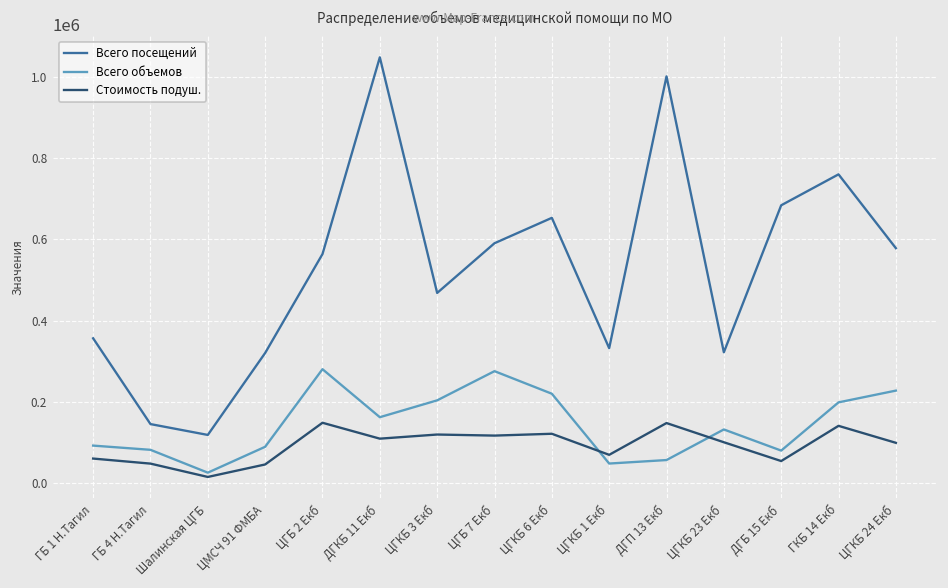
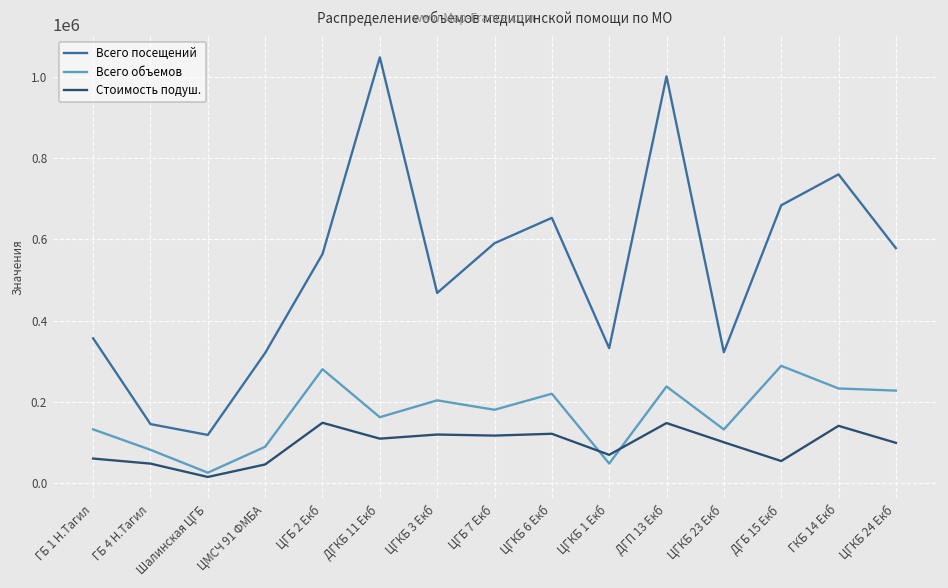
Всего объемов, ГБ 1 Н.Тагил: 90000 -> 130000
Всего объемов, ЦГБ 7 Екб: 280000 -> 180000
Всего объемов, ДГП 13 Екб: 60000 -> 240000
Всего объемов, ДГБ 15 Екб: 80000 -> 290000
Всего объемов, ГКБ 14 Екб: 200000 -> 230000
